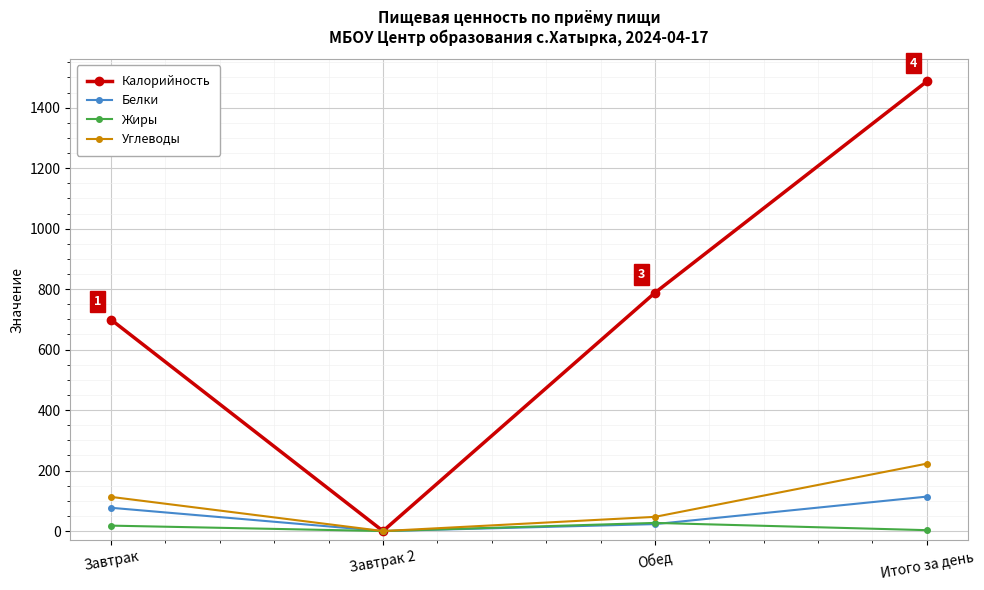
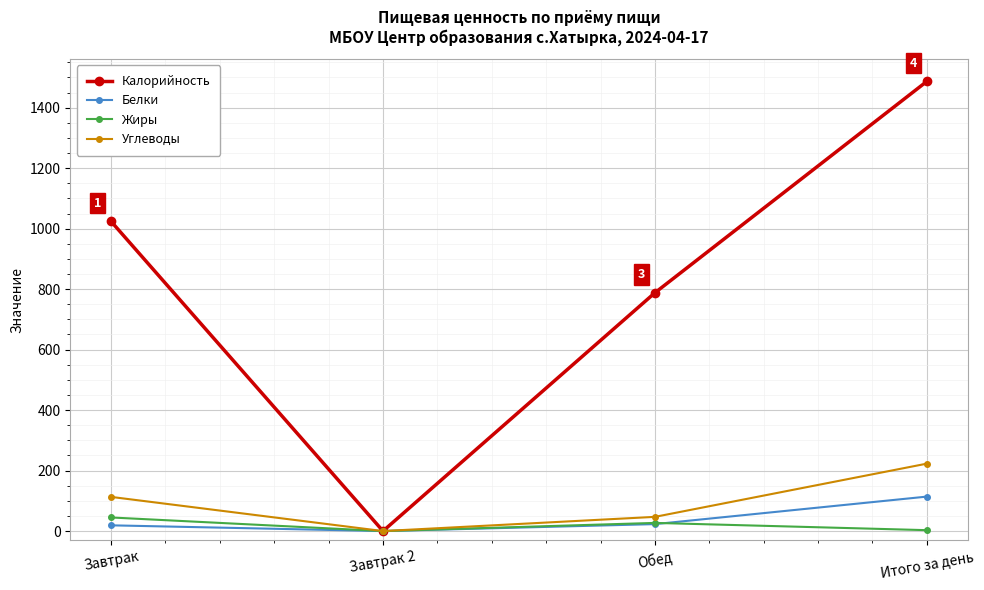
Калорийность, Завтрак: 700 -> 1020
Белки, Завтрак: 80 -> 20
Жиры, Завтрак: 20 -> 50
